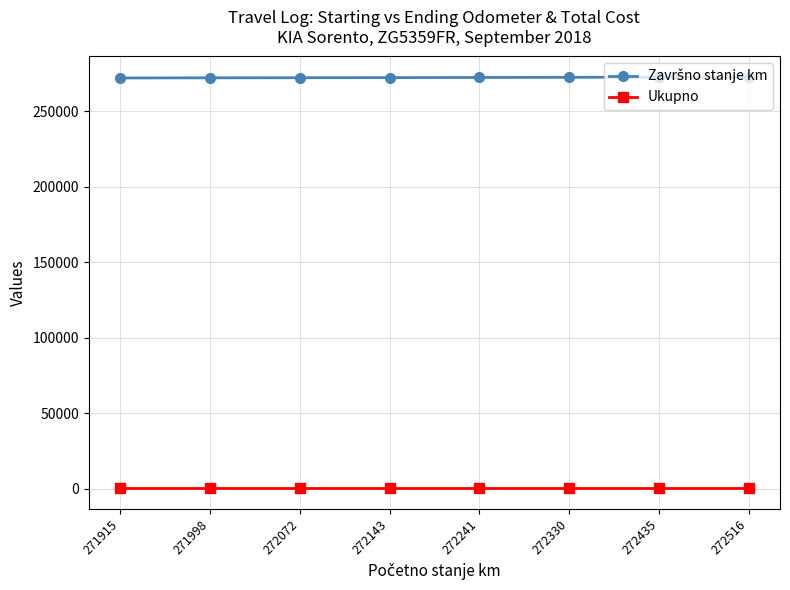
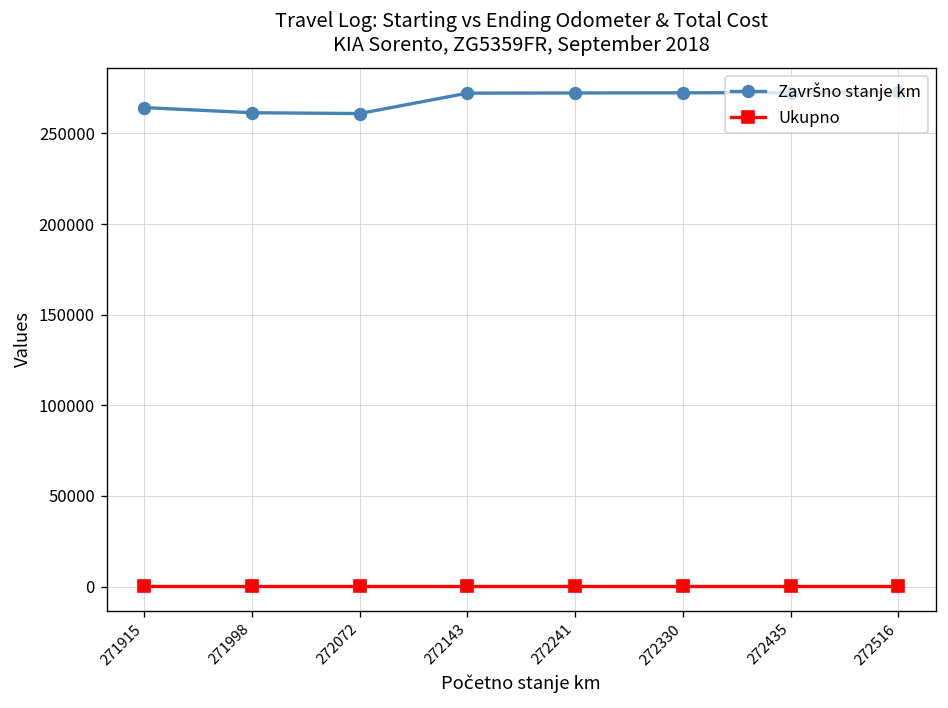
Završno stanje km, 271915: 272000 -> 264000
Završno stanje km, 271998: 272000 -> 261000
Završno stanje km, 272072: 272000 -> 261000
